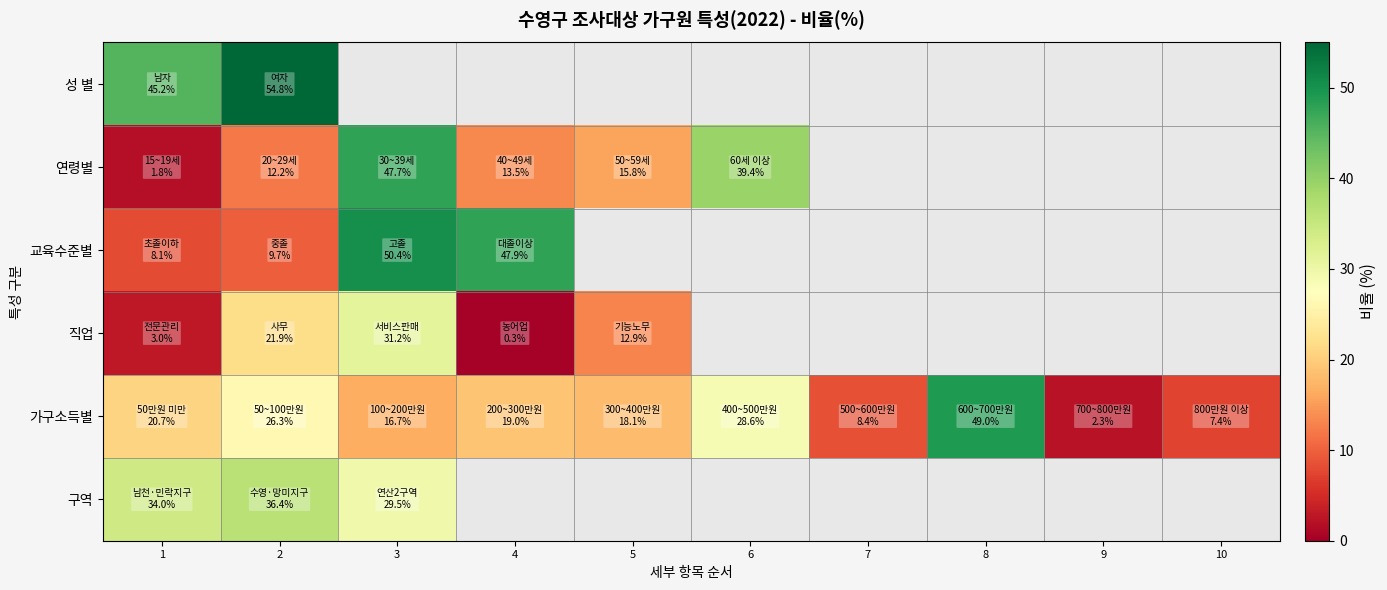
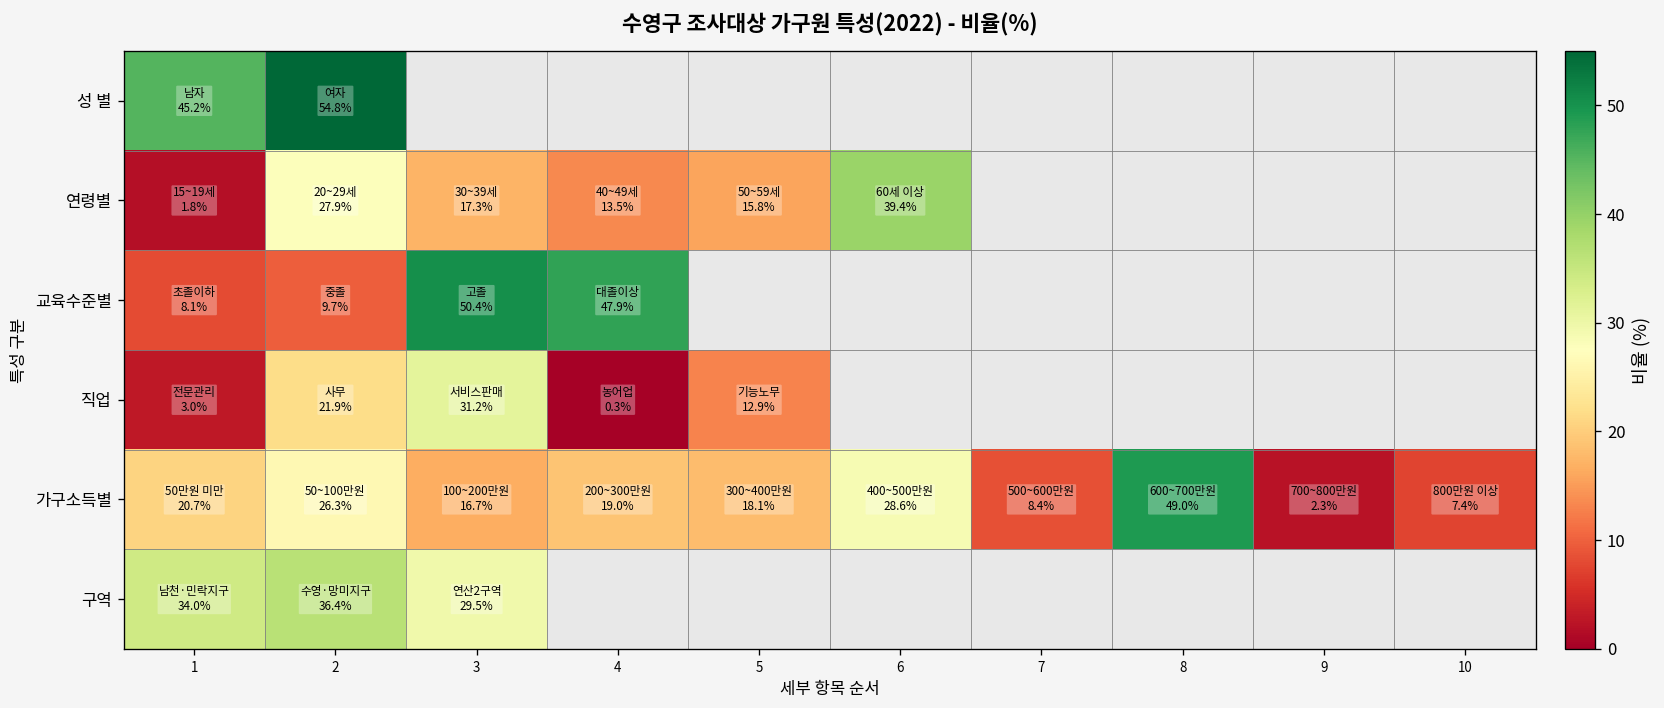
연령별, 2: 12.2% -> 27.9%
연령별, 3: 47.7% -> 17.3%
